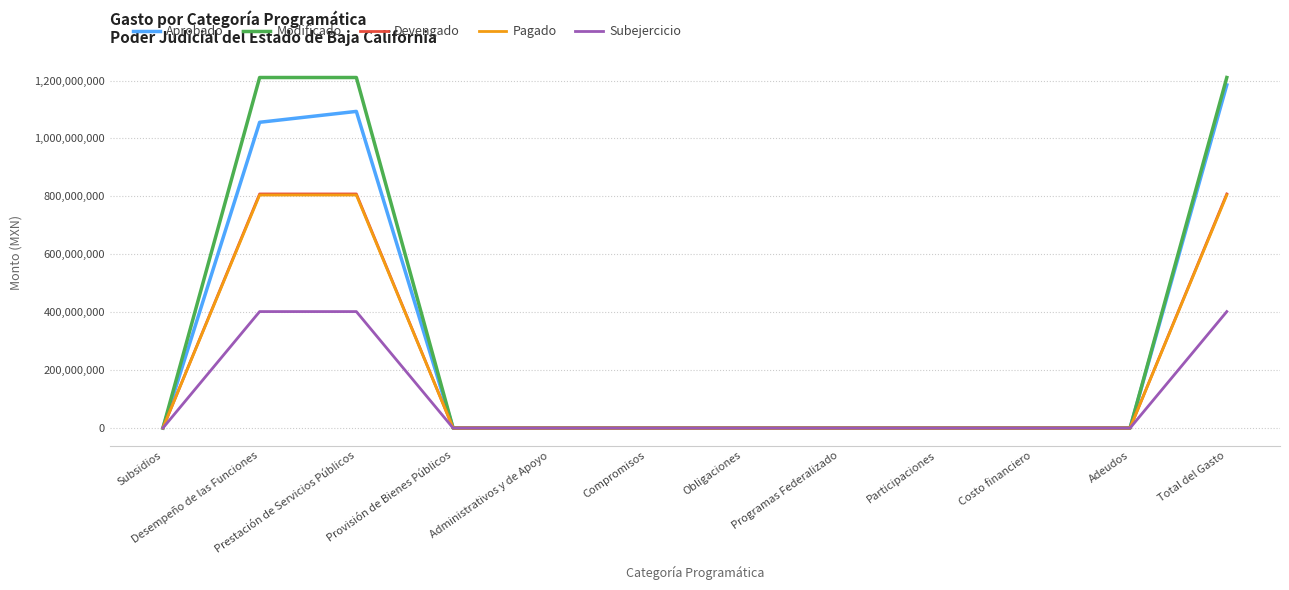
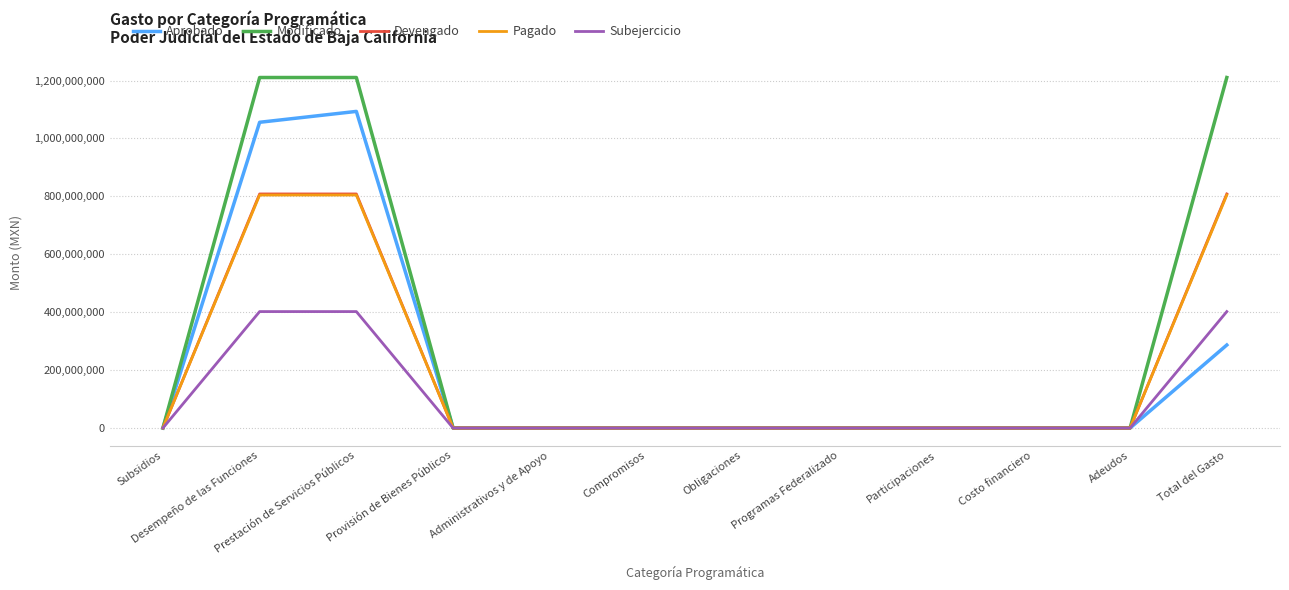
Aprobado, Total del Gasto: 1,180,000,000 -> 290,000,000
